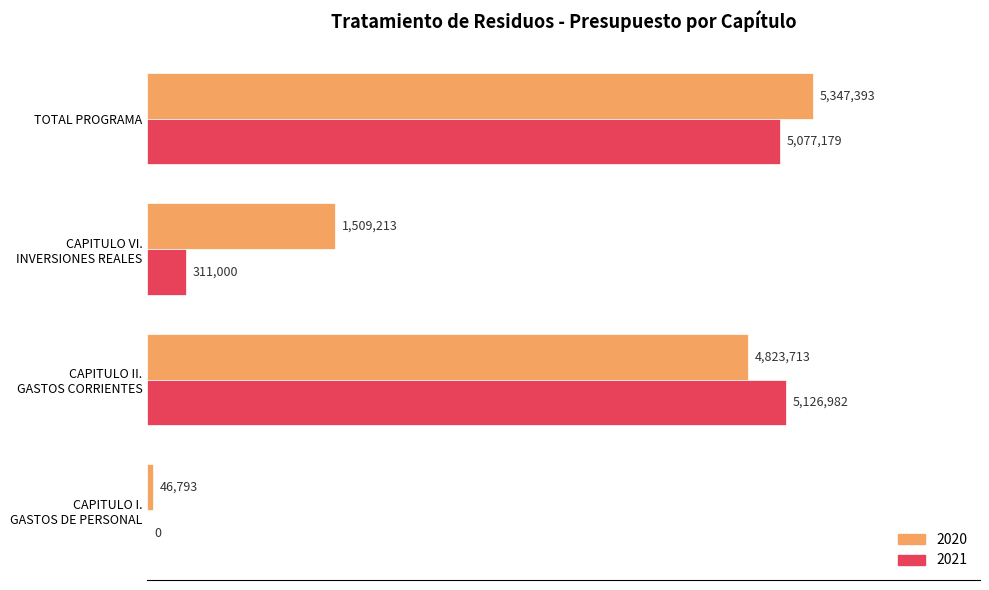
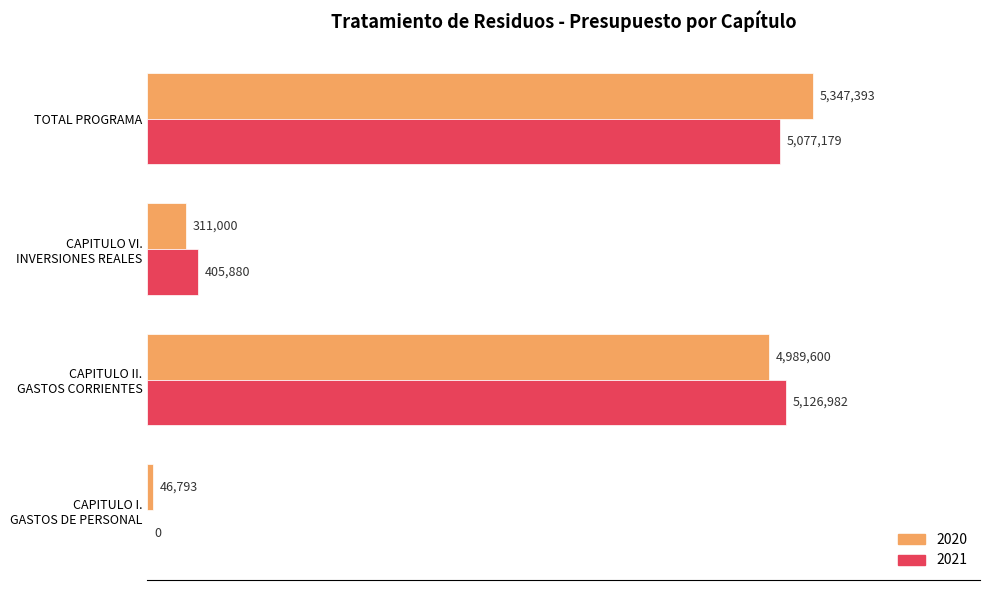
2020, CAPITULO VI. INVERSIONES REALES: 1,509,213 -> 311,000
2021, CAPITULO VI. INVERSIONES REALES: 311,000 -> 405,880
2020, CAPITULO II. GASTOS CORRIENTES: 4,823,713 -> 4,989,600
